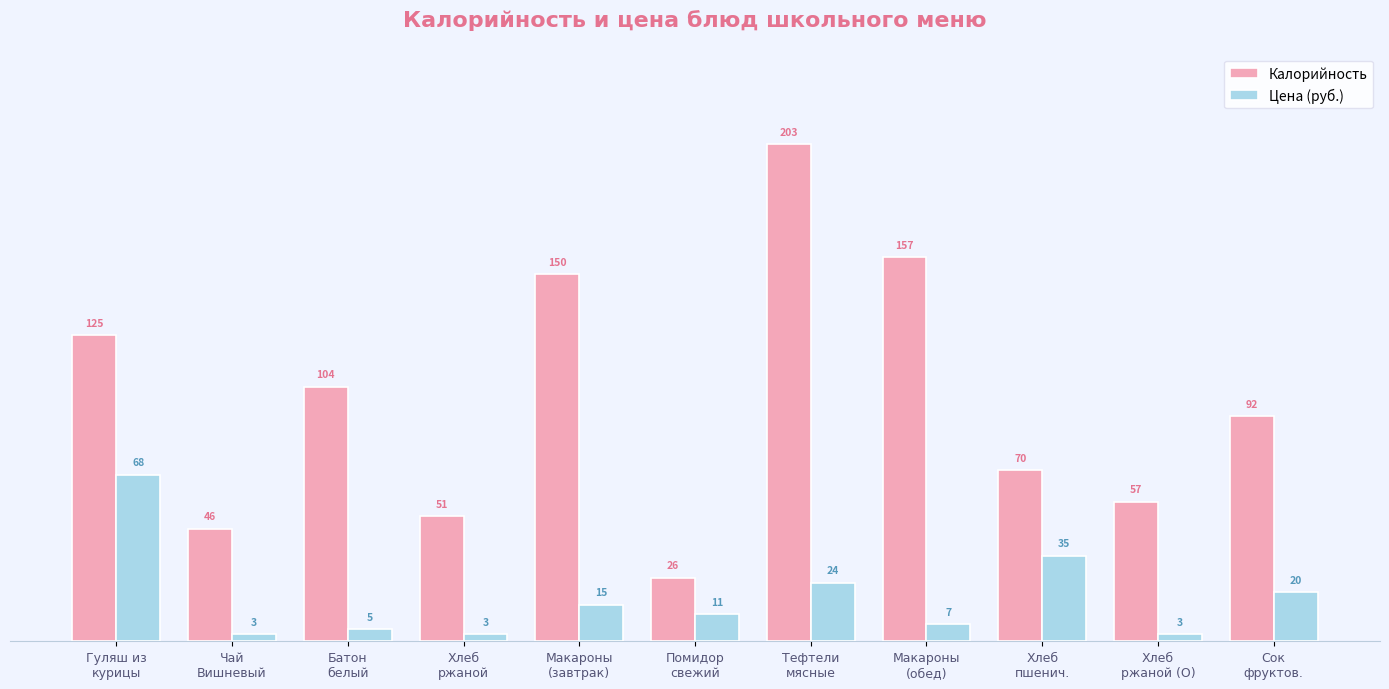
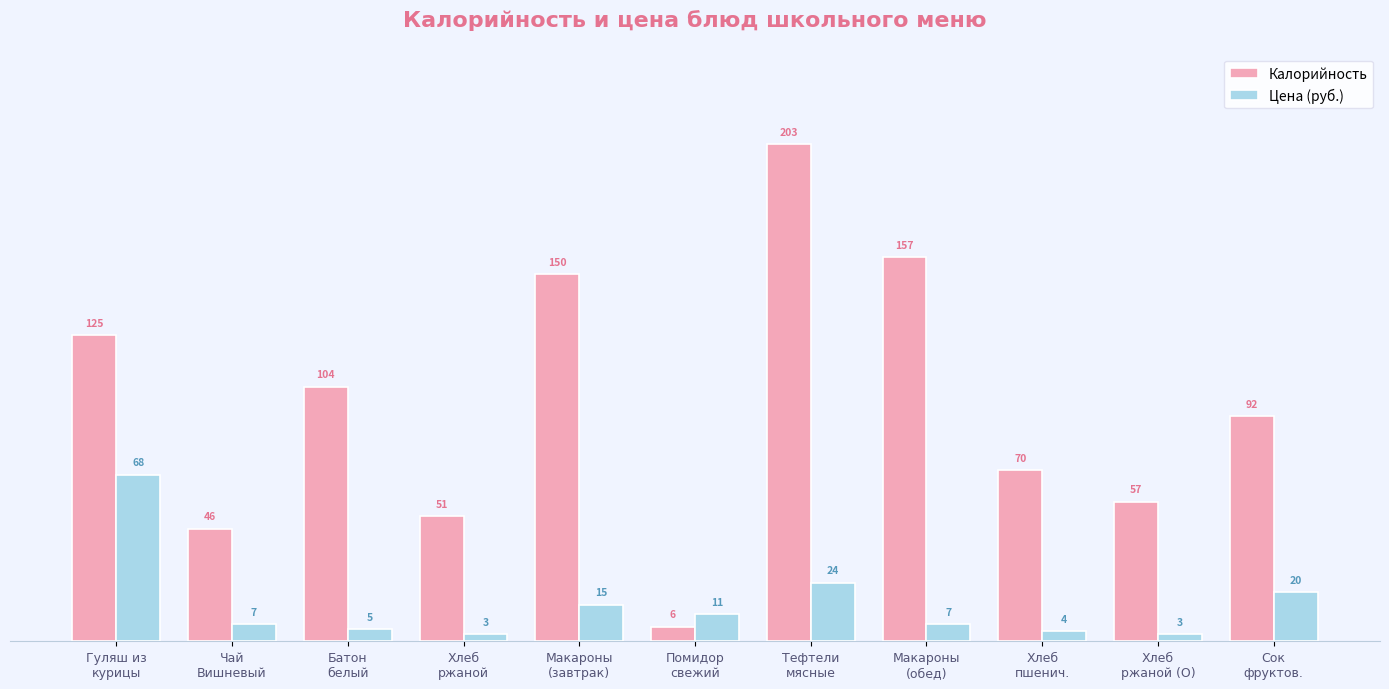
Цена (руб.), Чай Вишневый: 3 -> 7
Калорийность, Помидор свежий: 26 -> 6
Цена (руб.), Хлеб пшенич.: 35 -> 4
